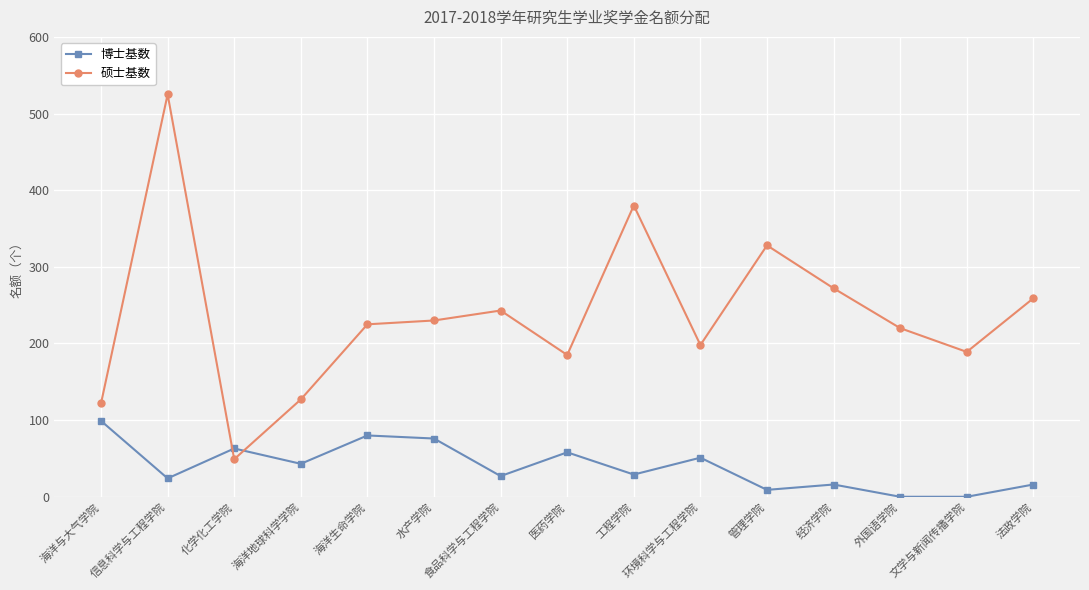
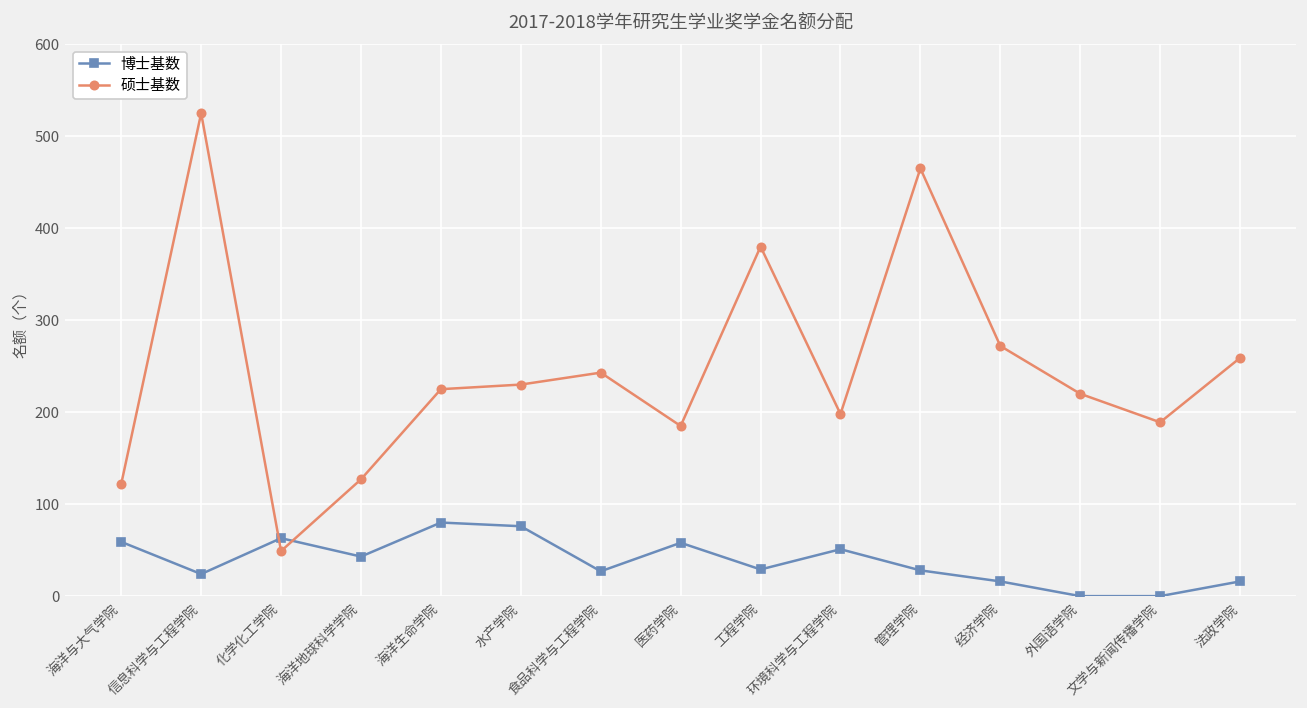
博士基数, 海洋与大气学院: 100 -> 60
博士基数, 管理学院: 10 -> 30
硕士基数, 管理学院: 330 -> 470
